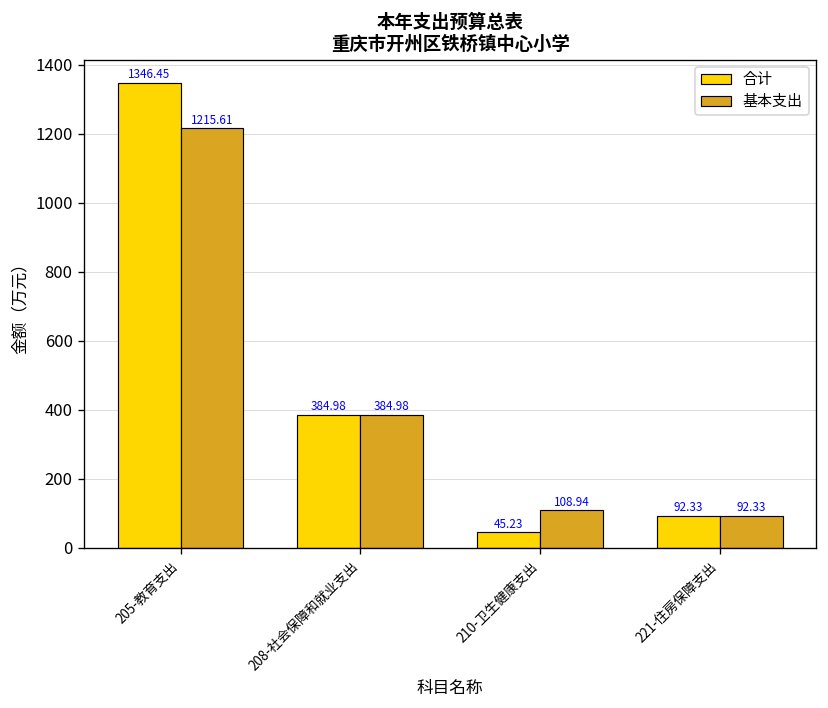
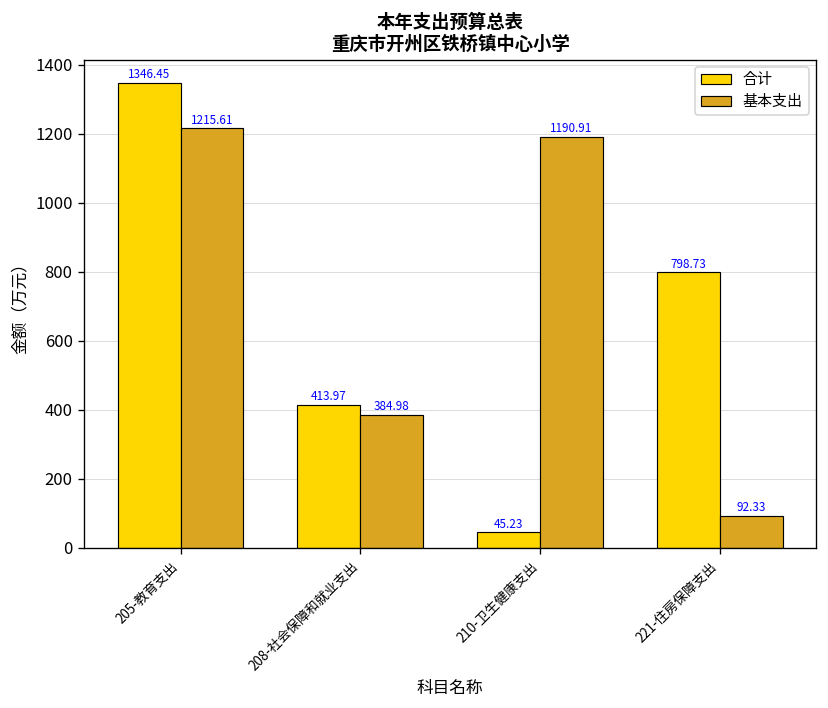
合计, 208-社会保障和就业支出: 384.98 -> 413.97
基本支出, 210-卫生健康支出: 108.94 -> 1190.91
合计, 221-住房保障支出: 92.33 -> 798.73
